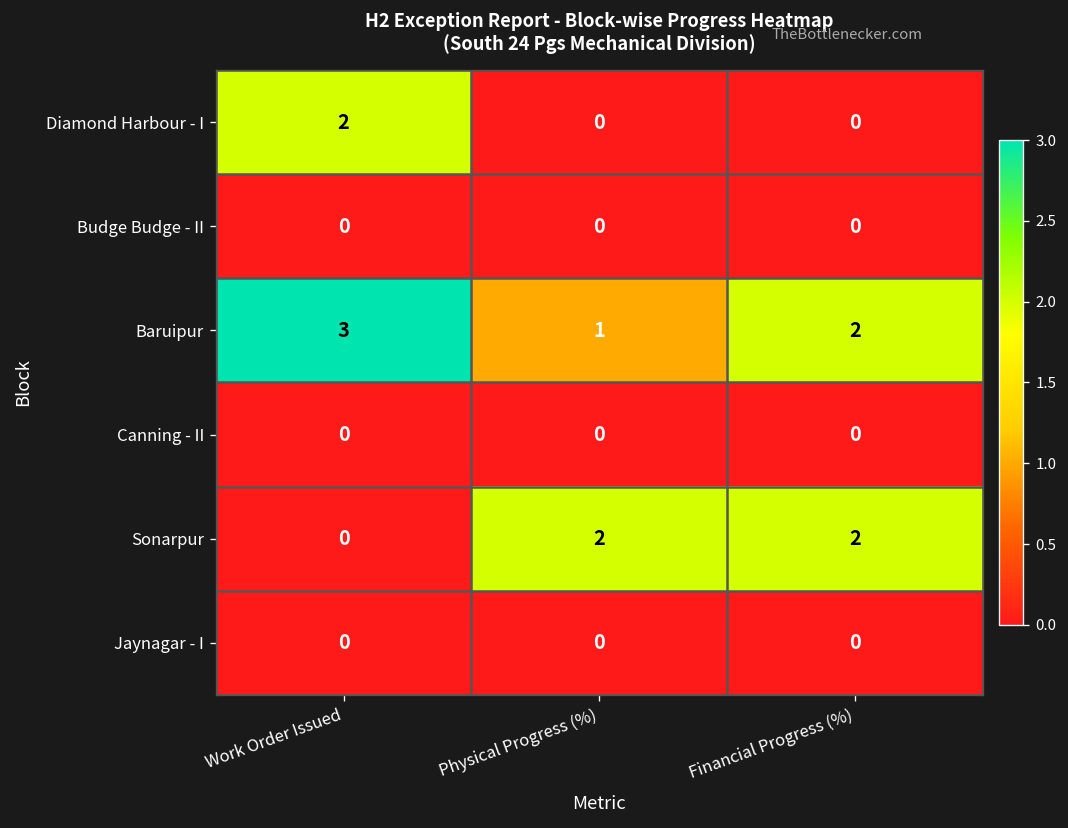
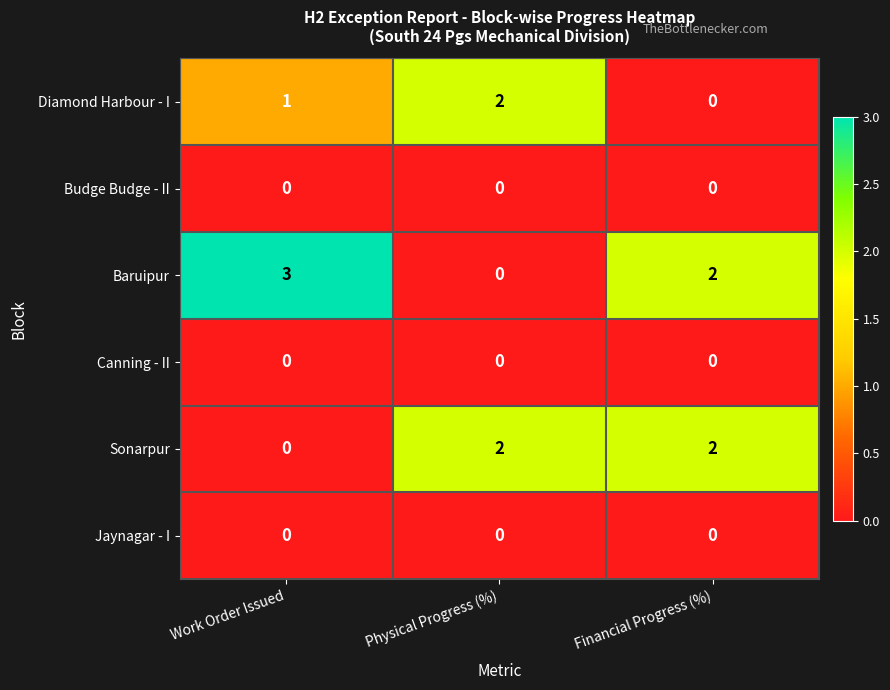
Diamond Harbour - I, Work Order Issued: 2 -> 1
Diamond Harbour - I, Physical Progress (%): 0 -> 2
Baruipur, Physical Progress (%): 1 -> 0
